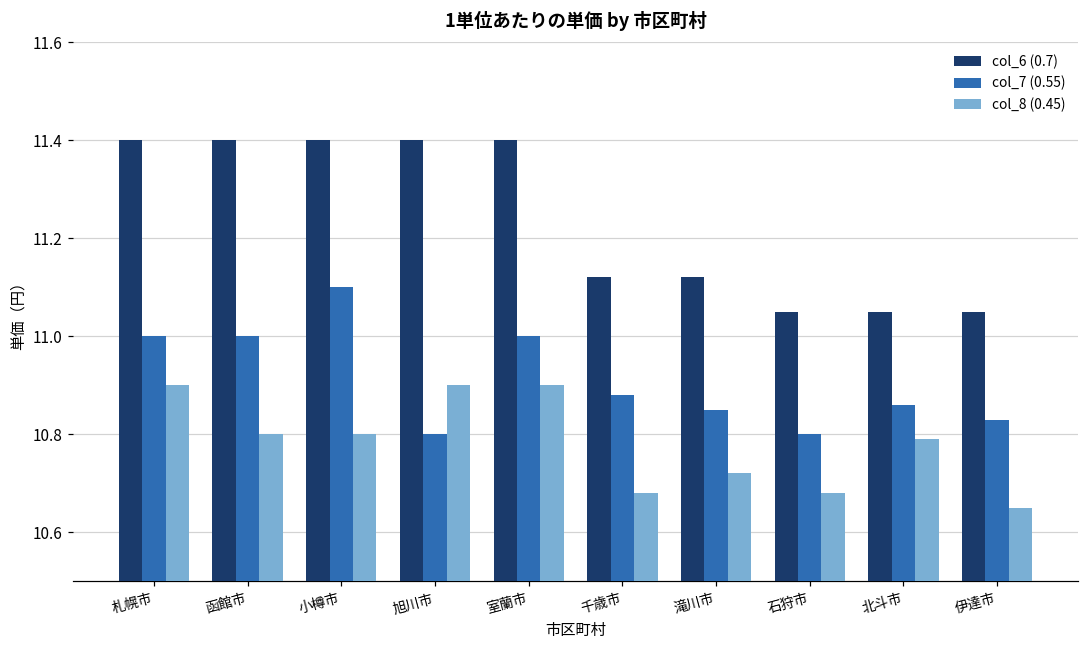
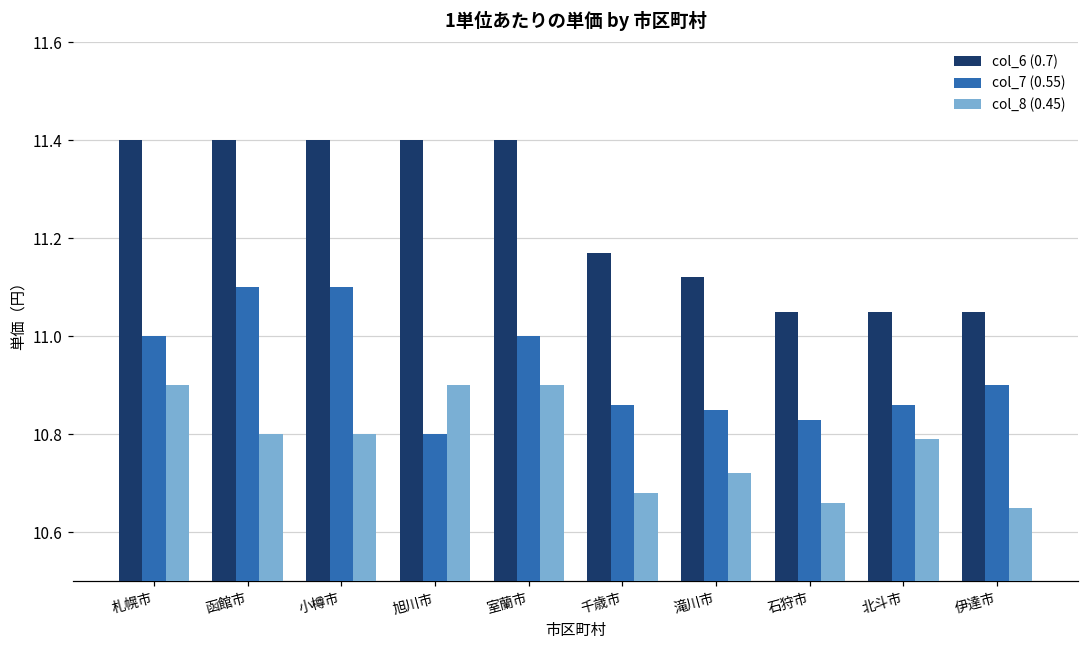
col_7 (0.55), 函館市: 11.0 -> 11.1
col_6 (0.7), 千歳市: 11.12 -> 11.17
col_7 (0.55), 千歳市: 10.88 -> 10.86
col_7 (0.55), 石狩市: 10.80 -> 10.83
col_8 (0.45), 石狩市: 10.68 -> 10.66
col_7 (0.55), 伊達市: 10.83 -> 10.90
